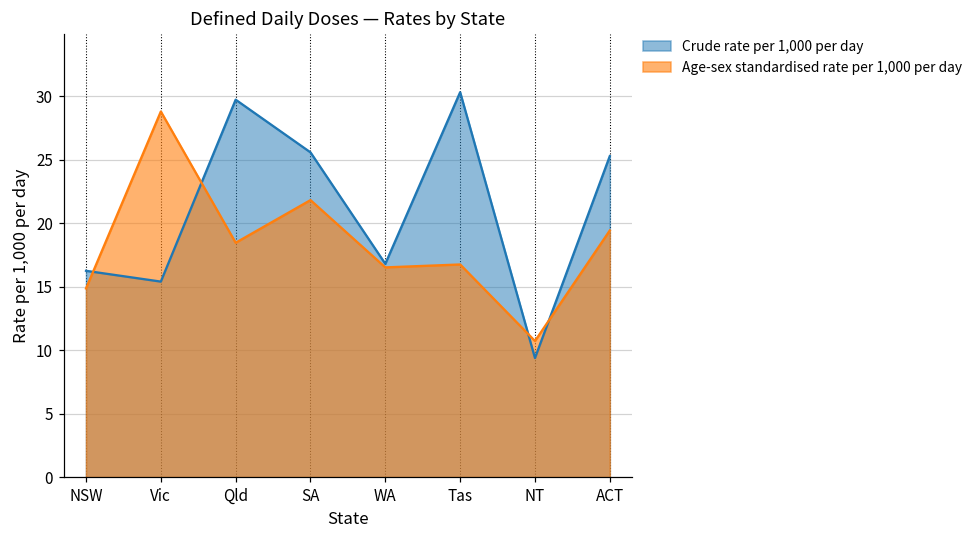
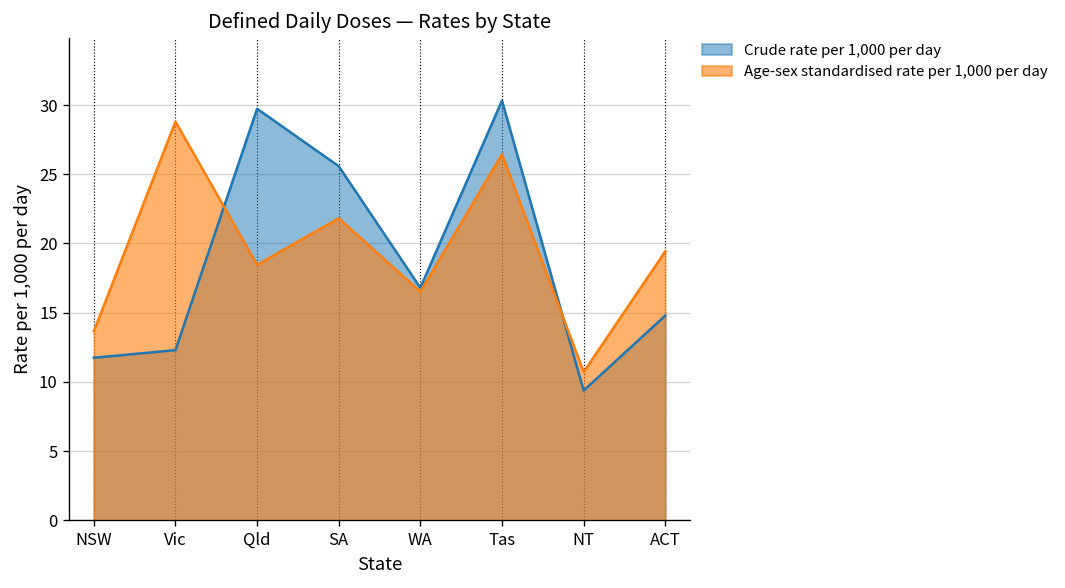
Crude rate per 1,000 per day, NSW: 16.3 -> 11.8
Age-sex standardised rate per 1,000 per day, NSW: 14.9 -> 13.7
Crude rate per 1,000 per day, Vic: 15.4 -> 12.3
Age-sex standardised rate per 1,000 per day, Tas: 16.8 -> 26.4
Crude rate per 1,000 per day, ACT: 25.3 -> 14.8
